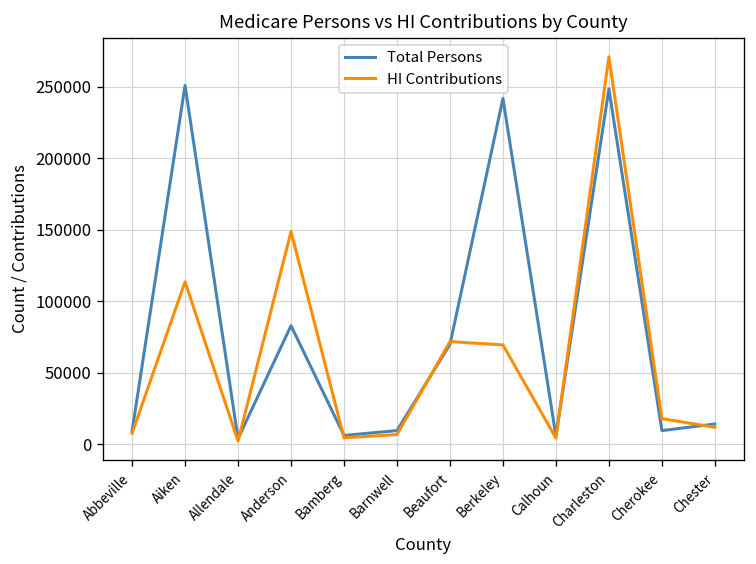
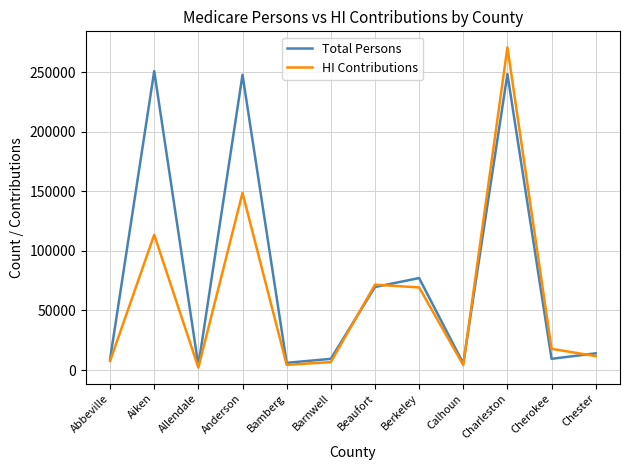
Total Persons, Anderson: 83000 -> 248000
Total Persons, Berkeley: 242000 -> 77000
